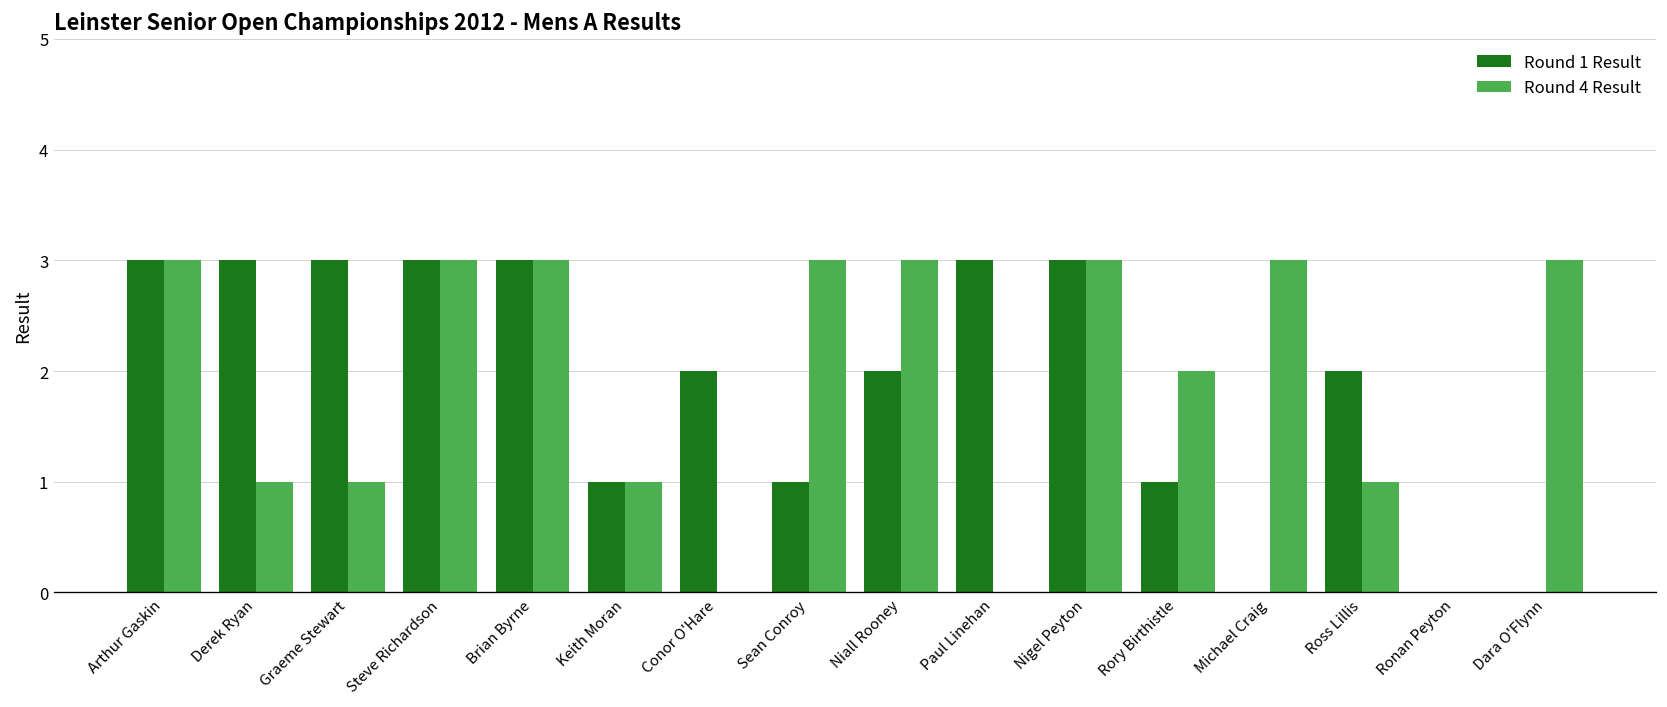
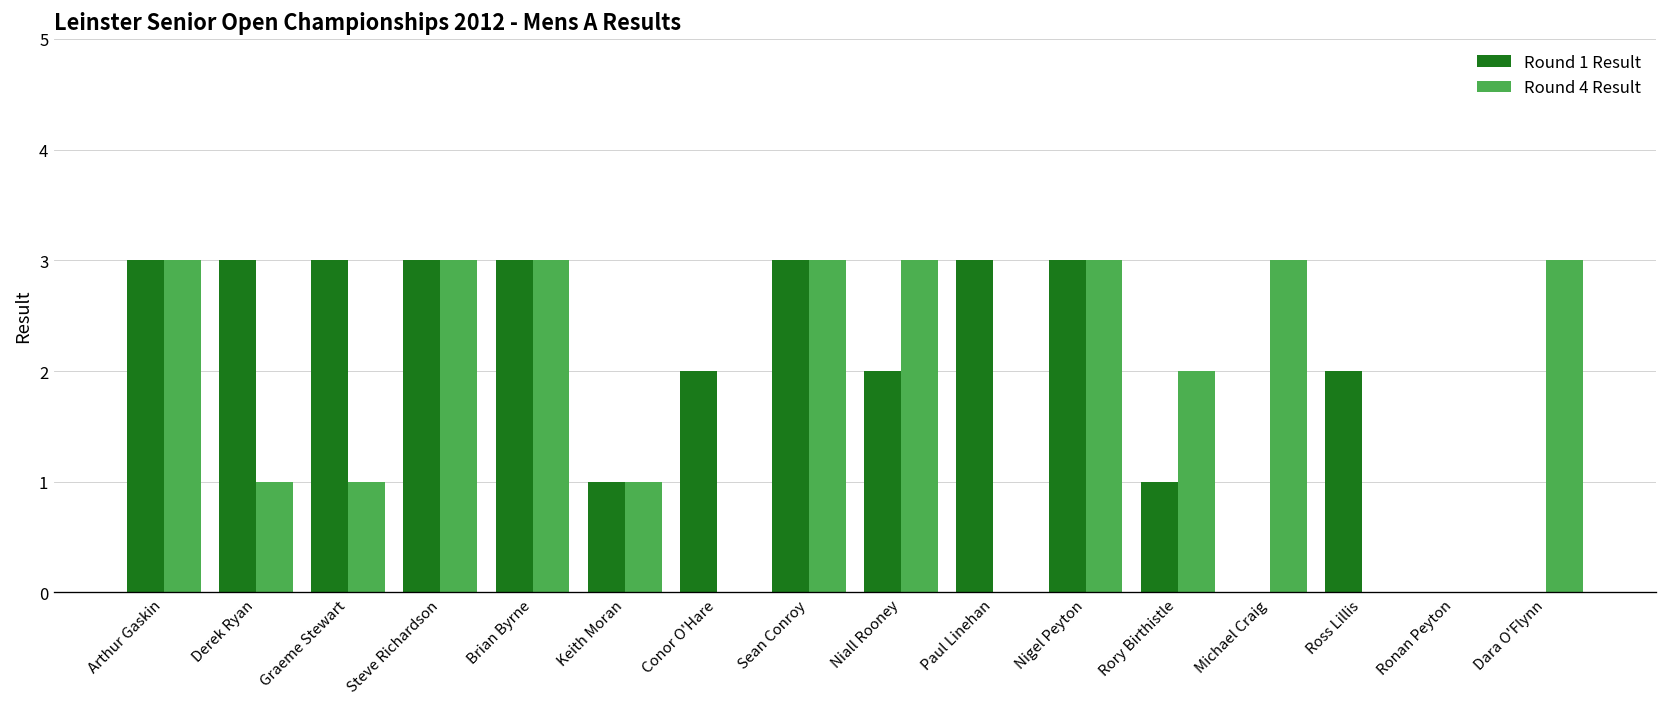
Round 1 Result, Sean Conroy: 1 -> 3
Round 4 Result, Ross Lillis: 1 -> 0
